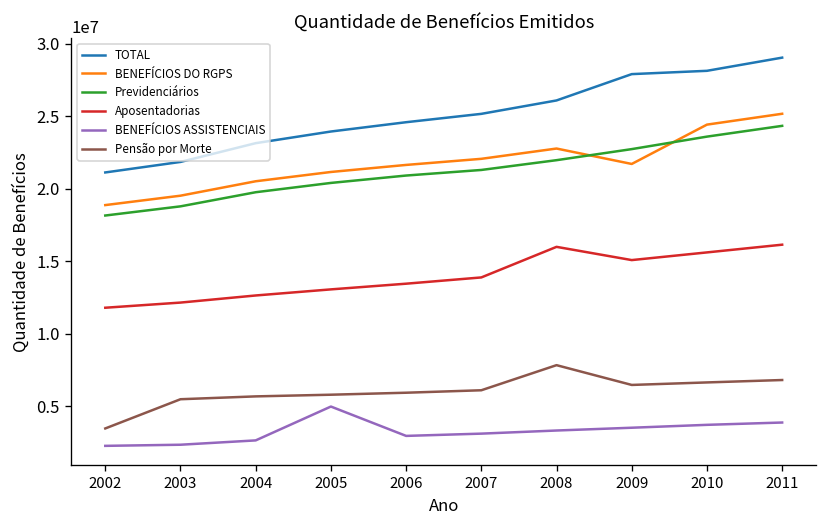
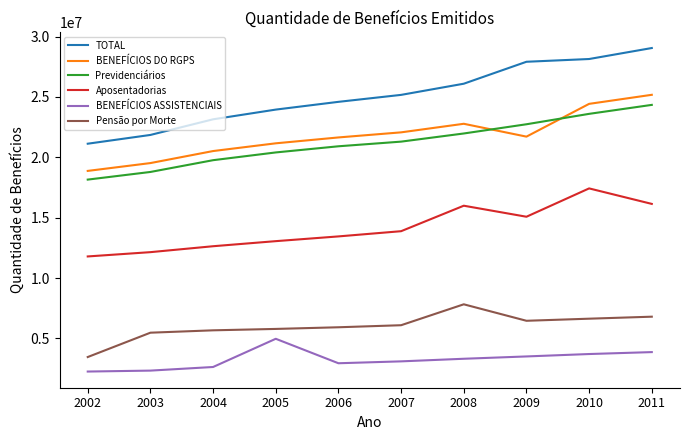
Aposentadorias, 2010: 15600000 -> 17400000
